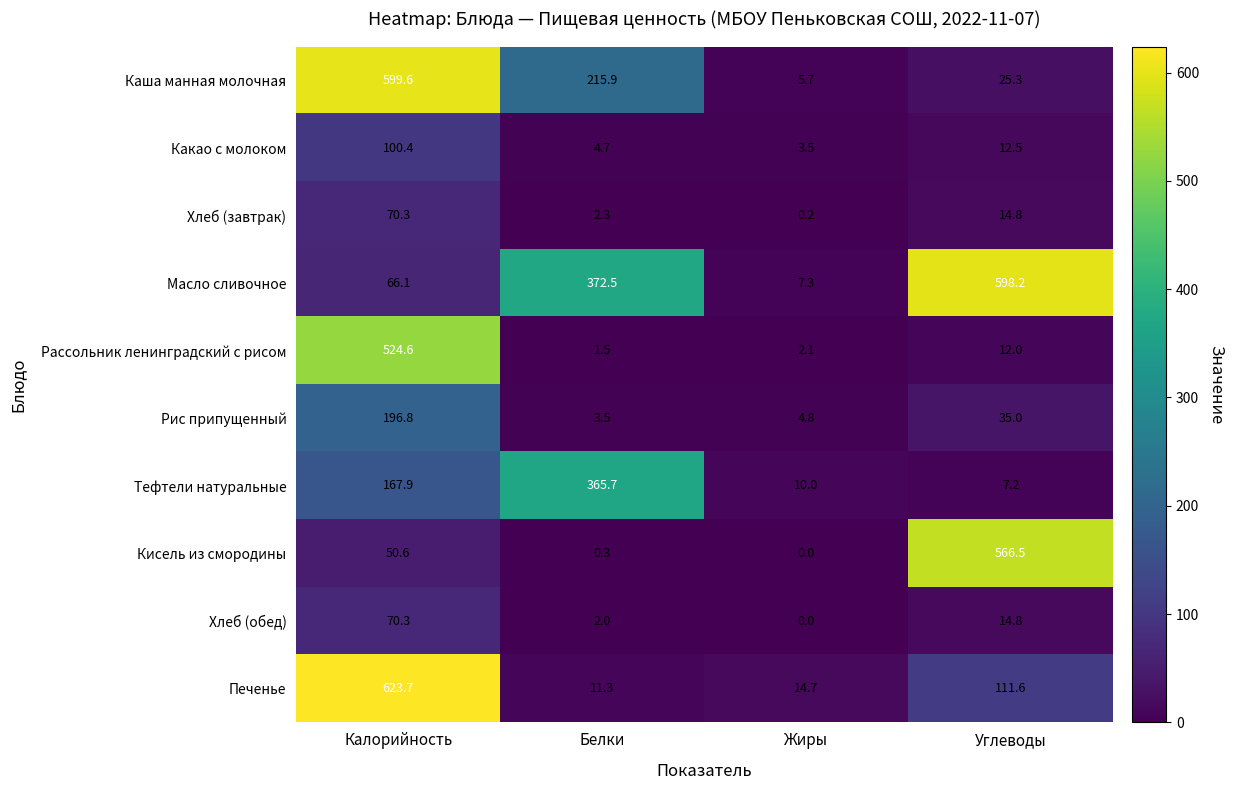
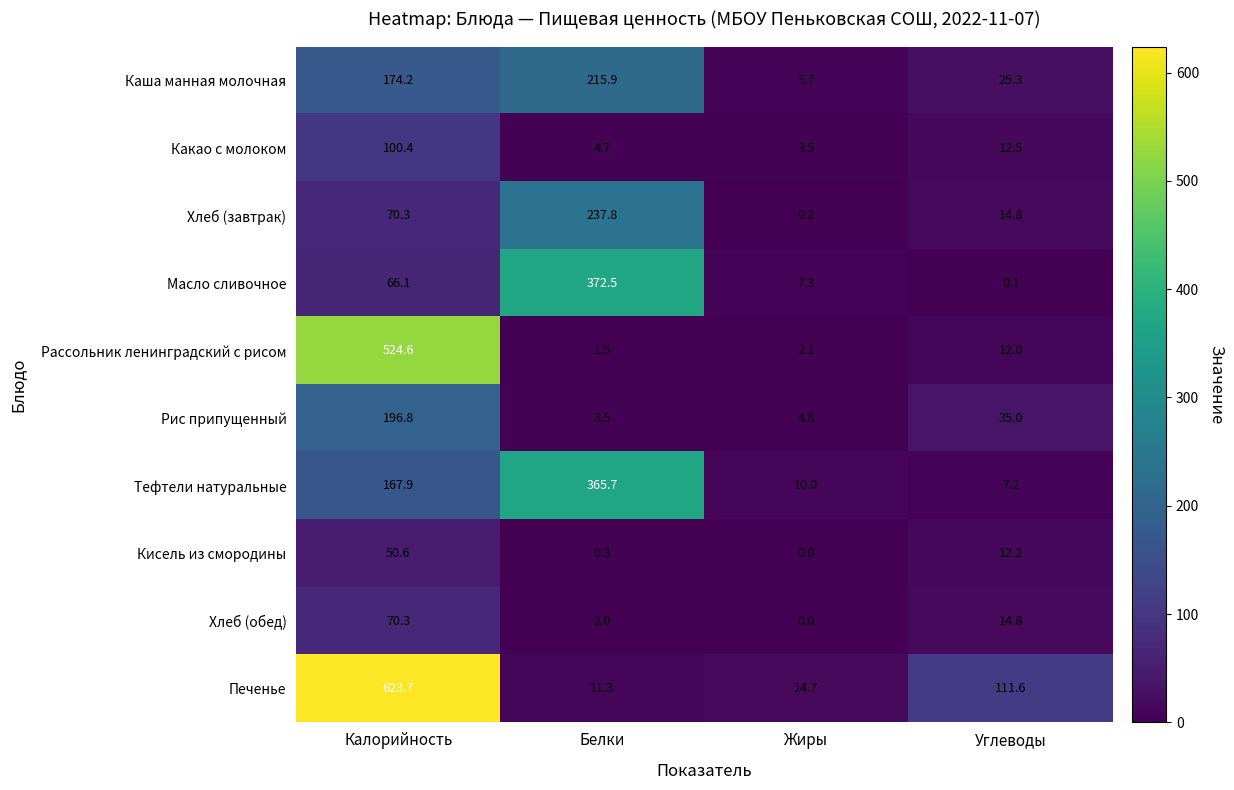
Каша манная молочная, Калорийность: 599.6 -> 174.2
Хлеб (завтрак), Белки: 2.3 -> 237.8
Масло сливочное, Углеводы: 598.2 -> 0.1
Кисель из смородины, Углеводы: 566.5 -> 12.2
